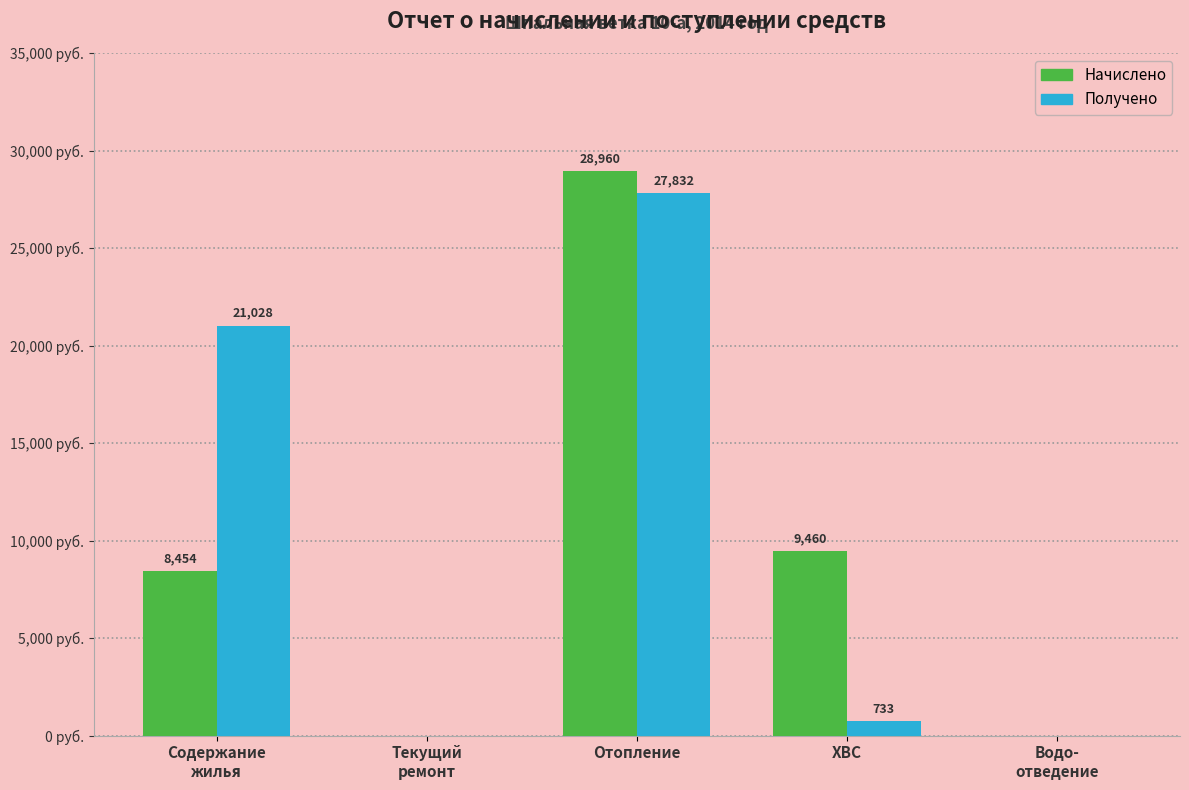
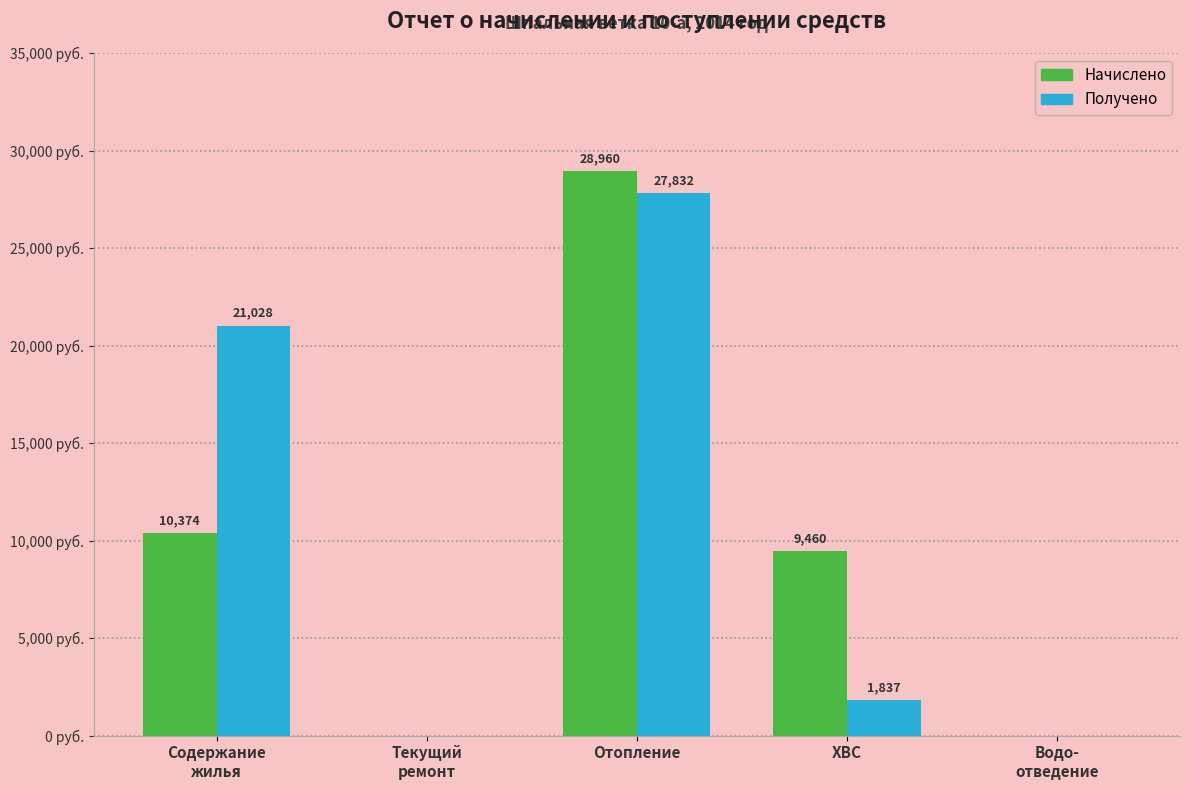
Начислено, Содержание жилья: 8,454 -> 10,374
Получено, ХВС: 733 -> 1,837
